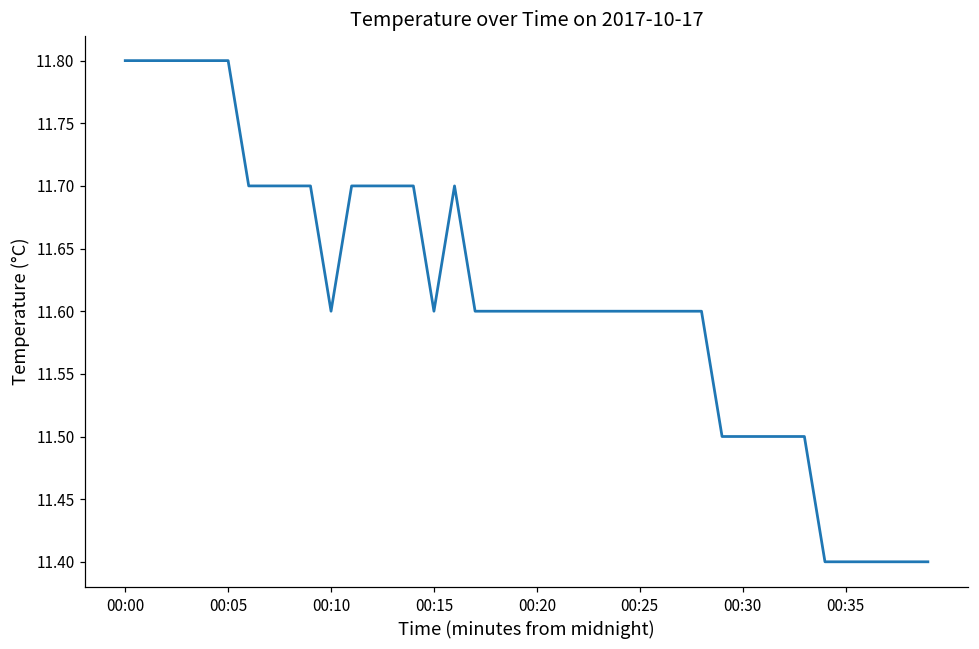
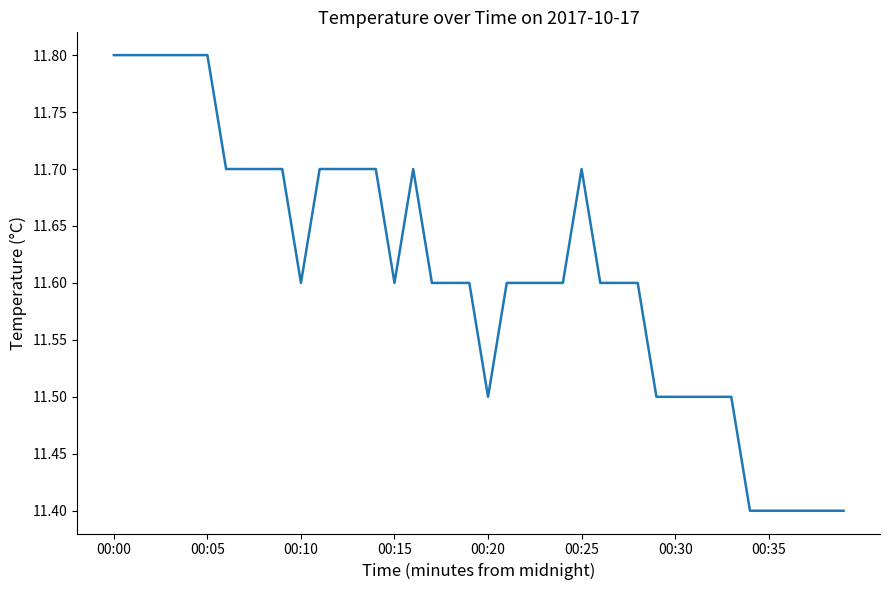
00:20: 11.6 -> 11.5
00:25: 11.6 -> 11.7
